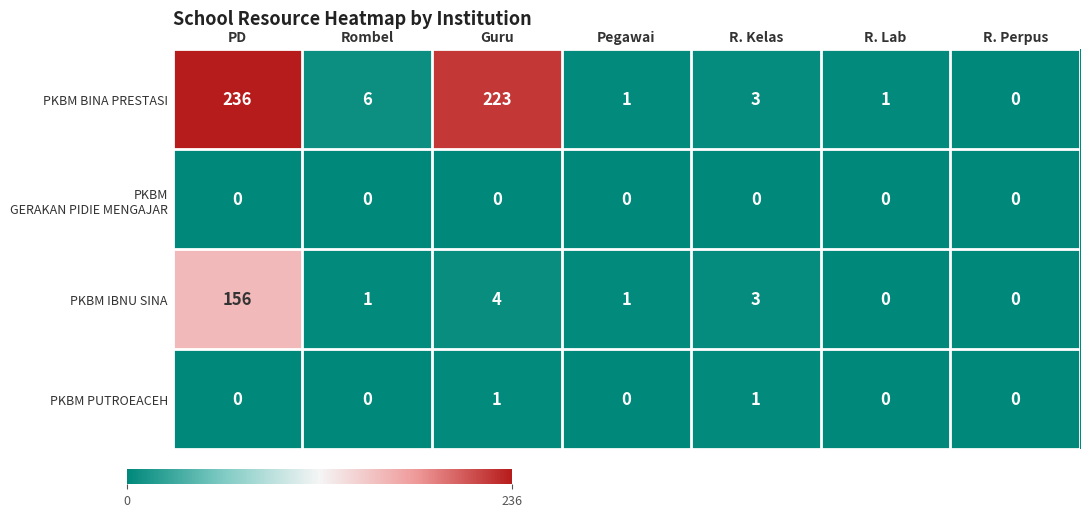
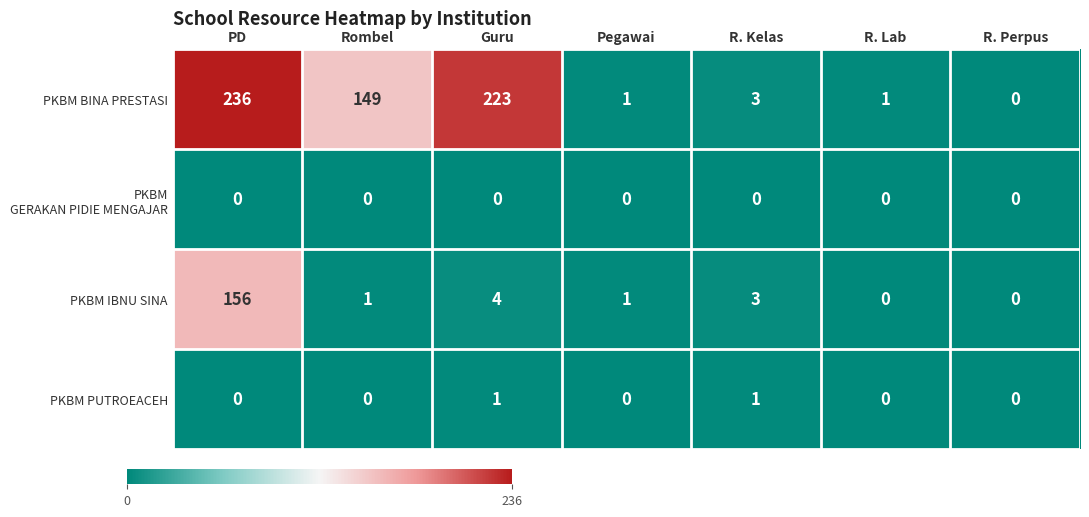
PKBM BINA PRESTASI, Rombel: 6 -> 149
